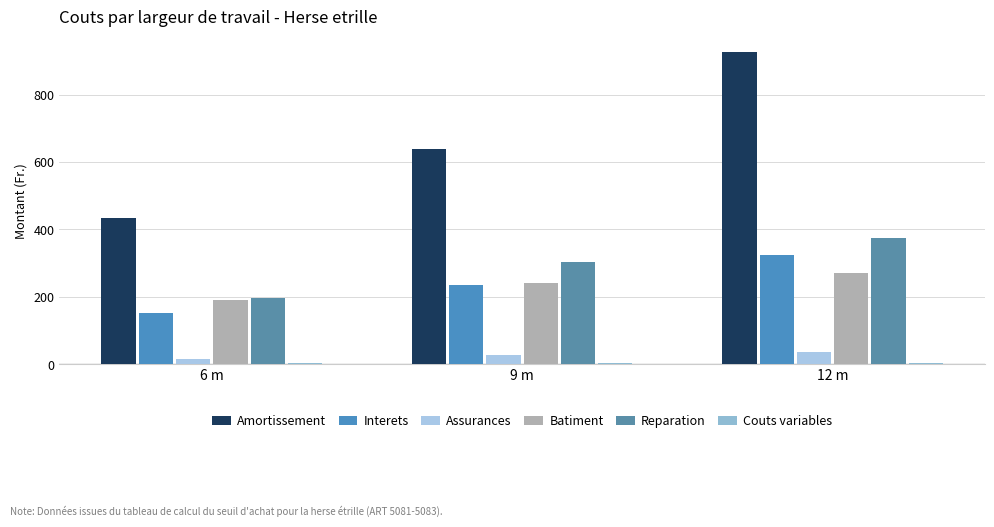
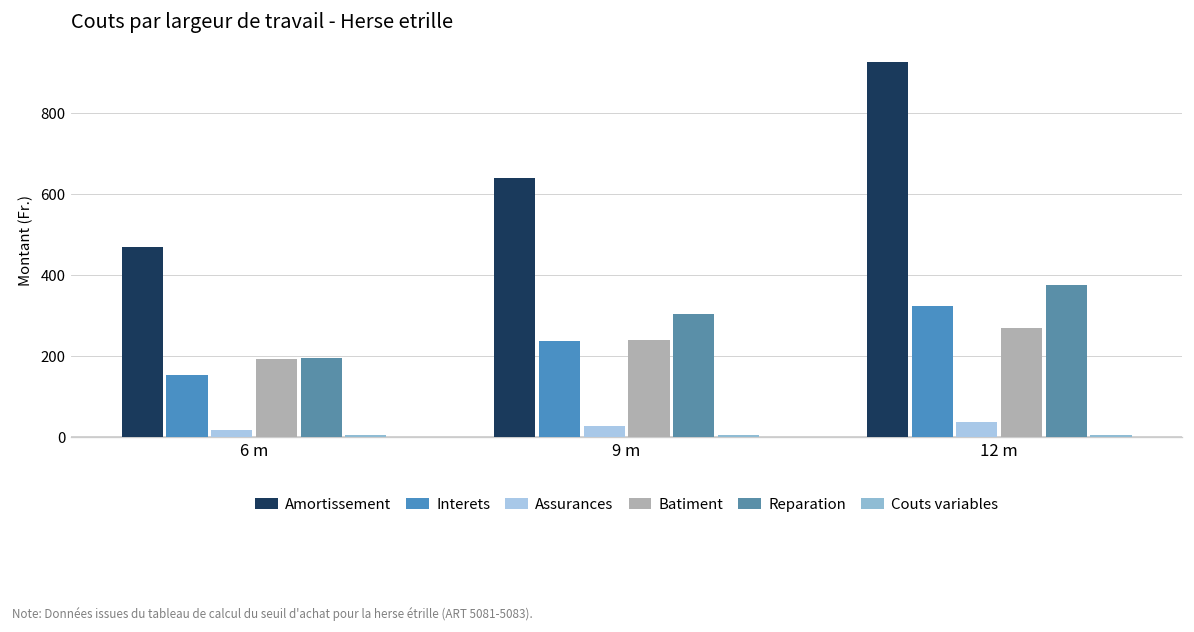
Amortissement, 6 m: 440 -> 470
